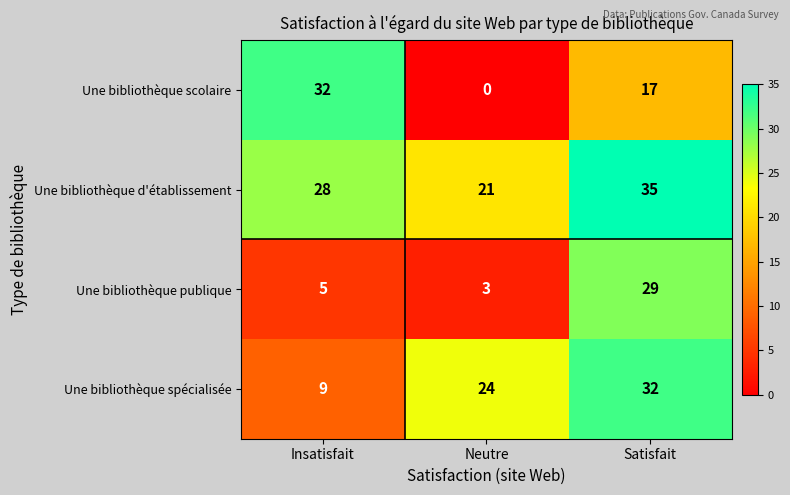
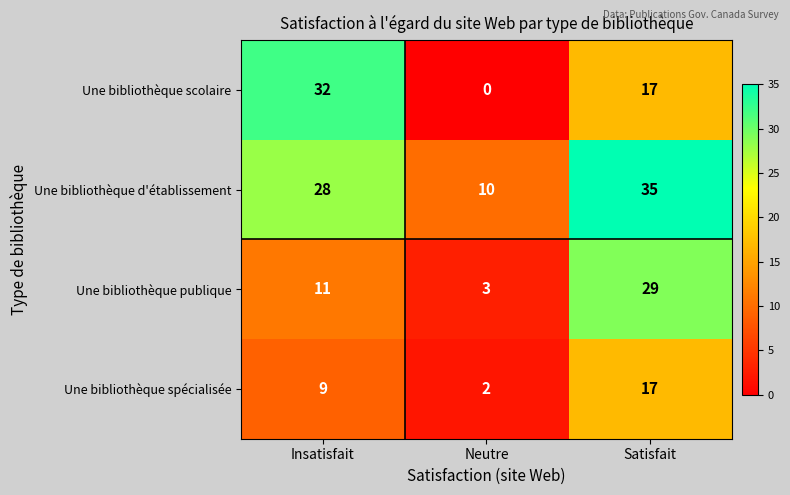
Une bibliothèque d'établissement, Neutre: 21 -> 10
Une bibliothèque publique, Insatisfait: 5 -> 11
Une bibliothèque spécialisée, Neutre: 24 -> 2
Une bibliothèque spécialisée, Satisfait: 32 -> 17
